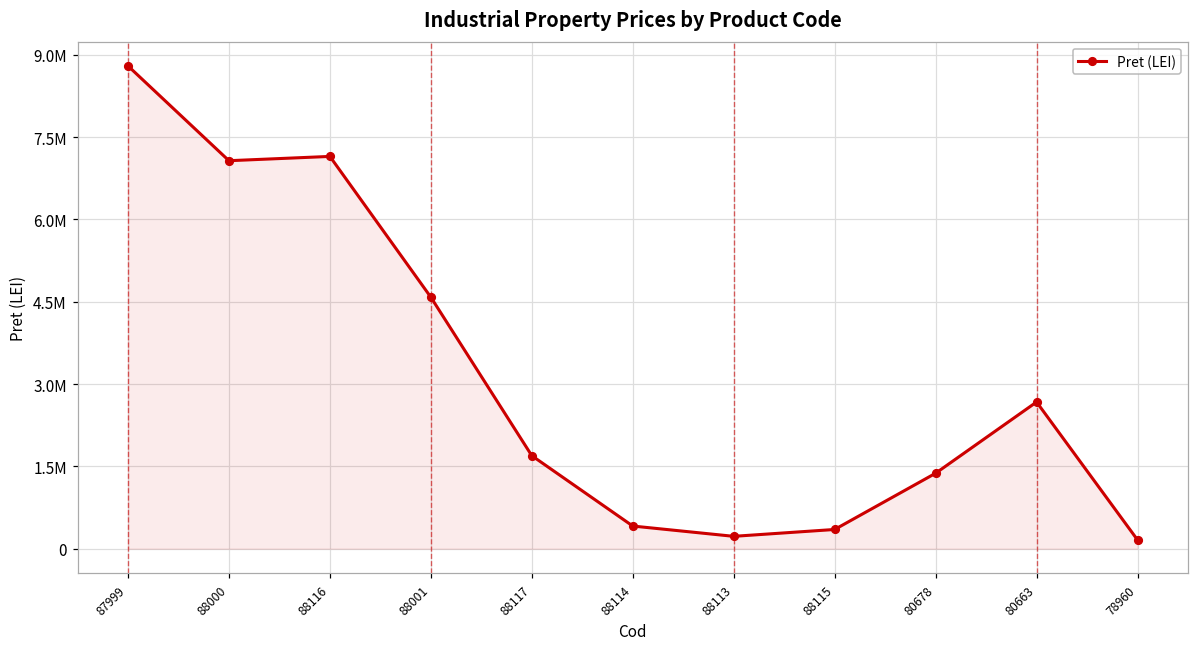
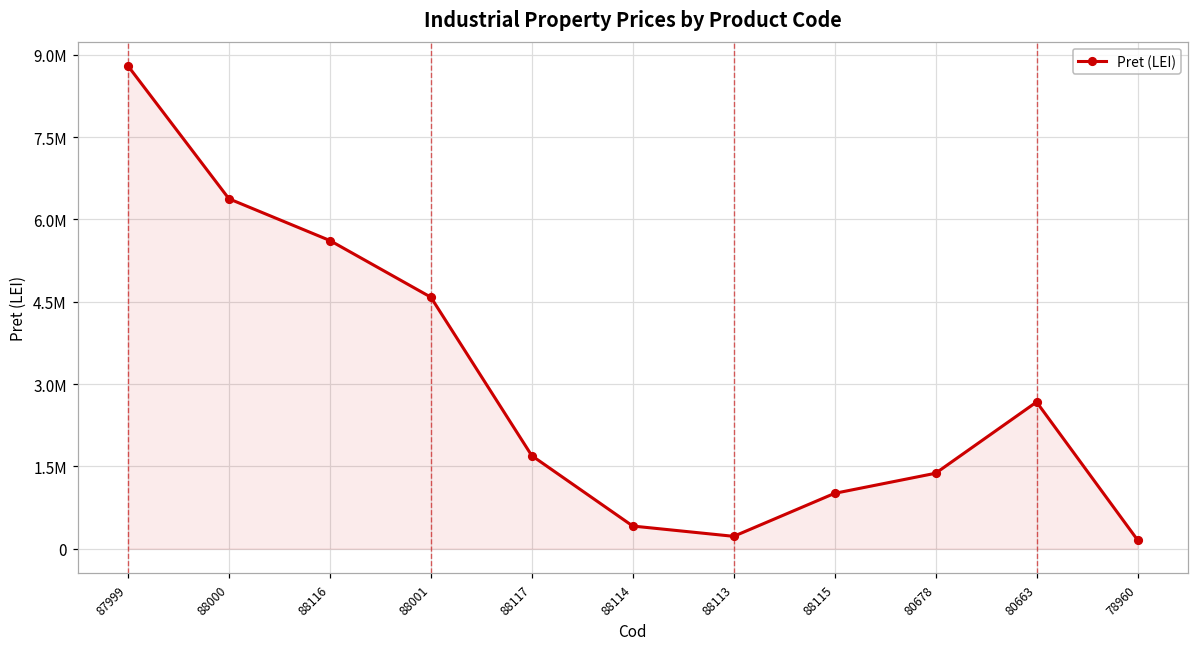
88000: 7100000 -> 6400000
88116: 7100000 -> 5600000
88115: 400000 -> 1000000
